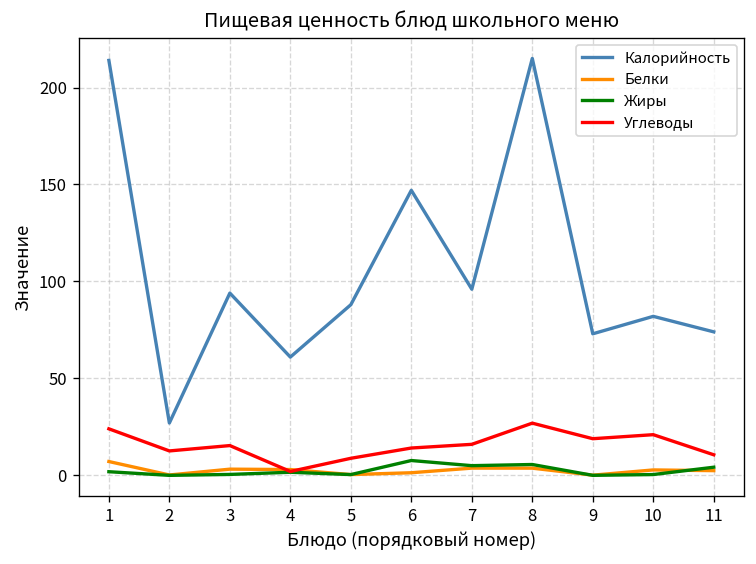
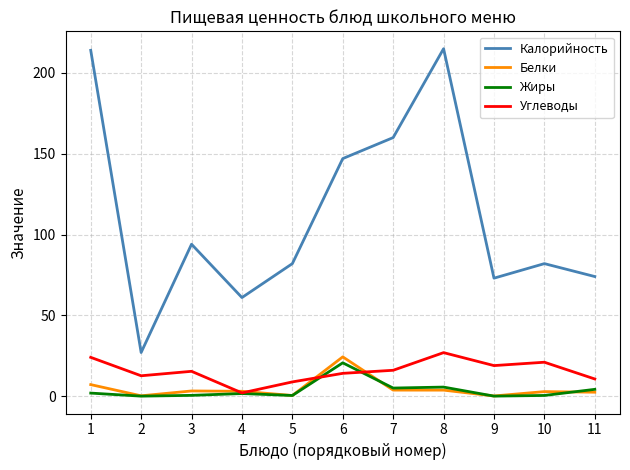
Калорийность, 5: 88 -> 82
Белки, 6: 1 -> 24
Жиры, 6: 8 -> 21
Калорийность, 7: 96 -> 160
